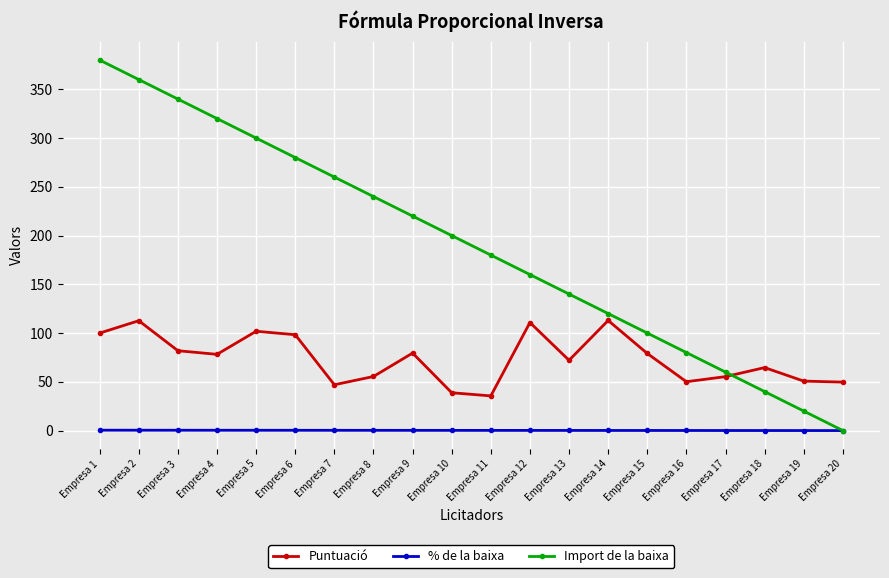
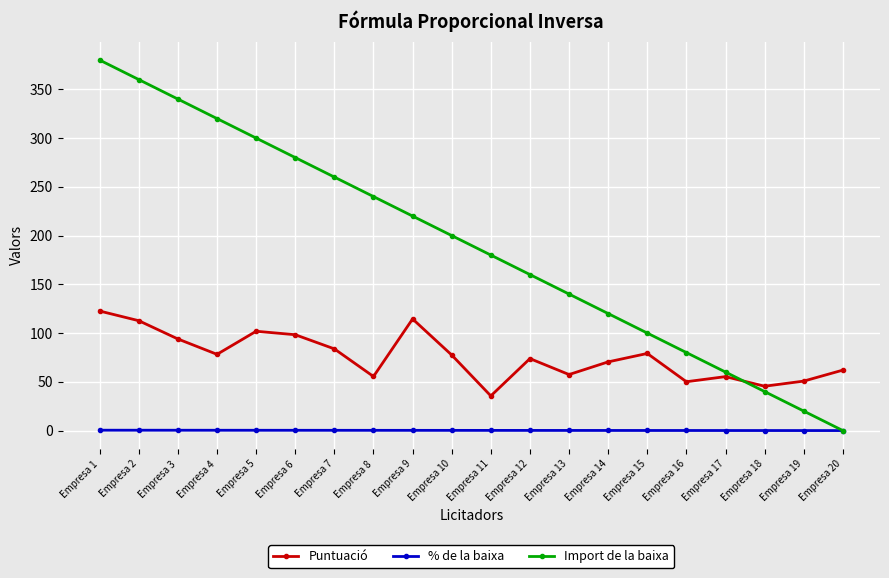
Puntuació, Empresa 1: 100 -> 120
Puntuació, Empresa 3: 80 -> 90
Puntuació, Empresa 7: 50 -> 80
Puntuació, Empresa 9: 80 -> 110
Puntuació, Empresa 10: 40 -> 80
Puntuació, Empresa 12: 110 -> 70
Puntuació, Empresa 13: 70 -> 60
Puntuació, Empresa 14: 110 -> 70
Puntuació, Empresa 18: 60 -> 50
Puntuació, Empresa 20: 50 -> 60
